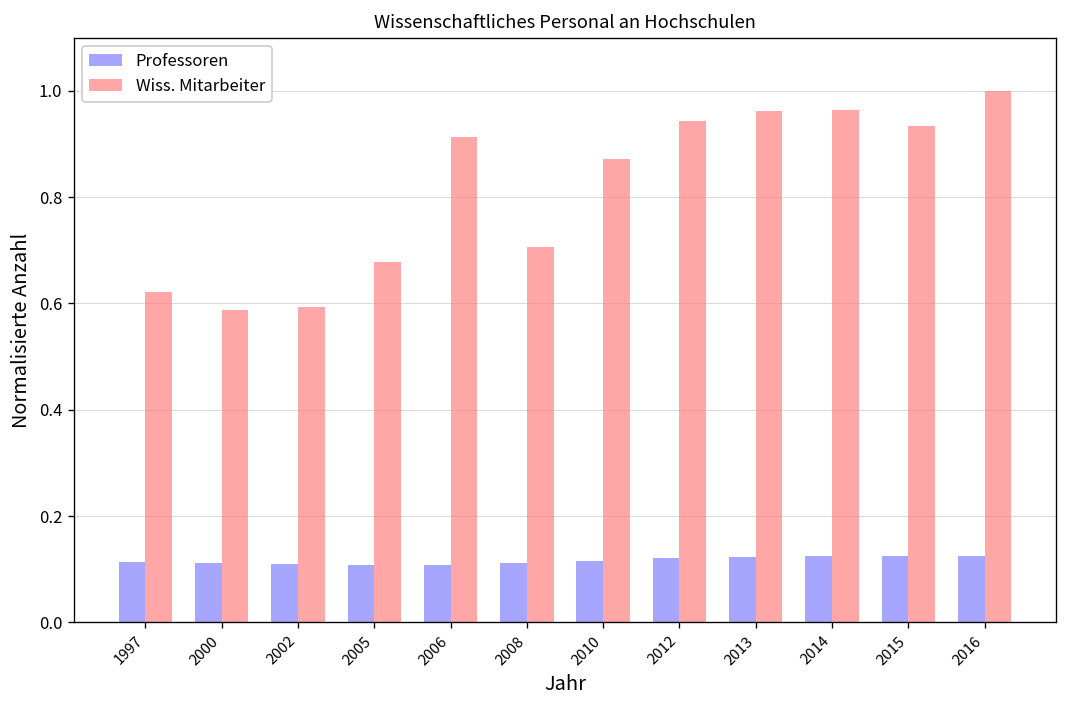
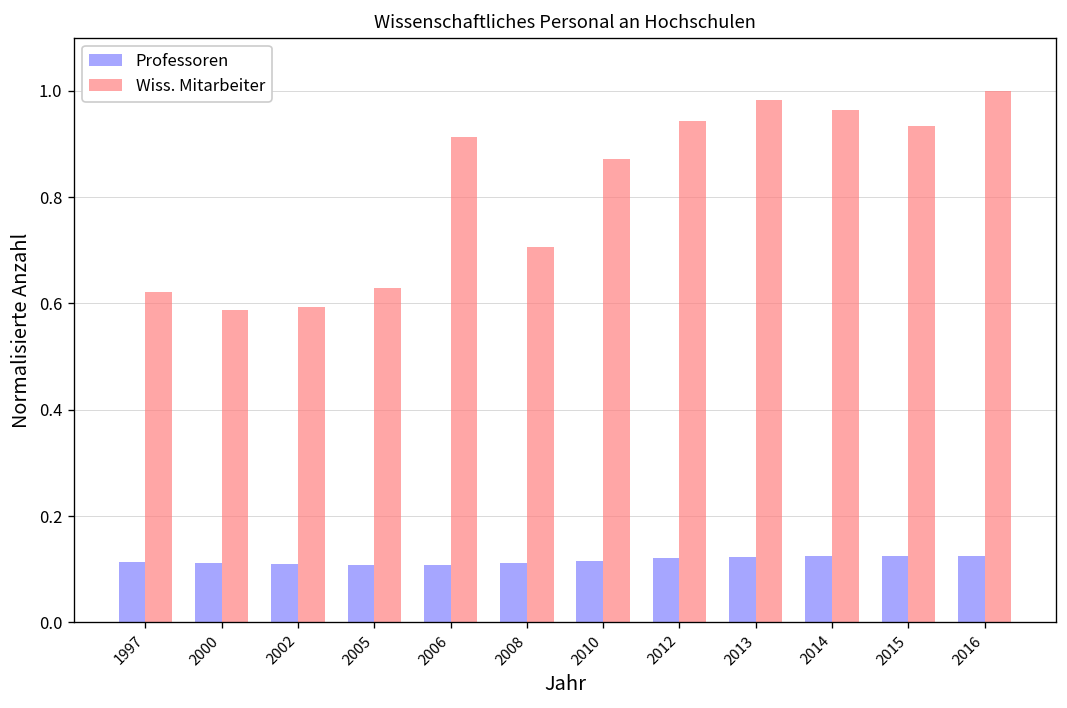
Wiss. Mitarbeiter, 2005: 0.68 -> 0.63
Wiss. Mitarbeiter, 2013: 0.96 -> 0.98
